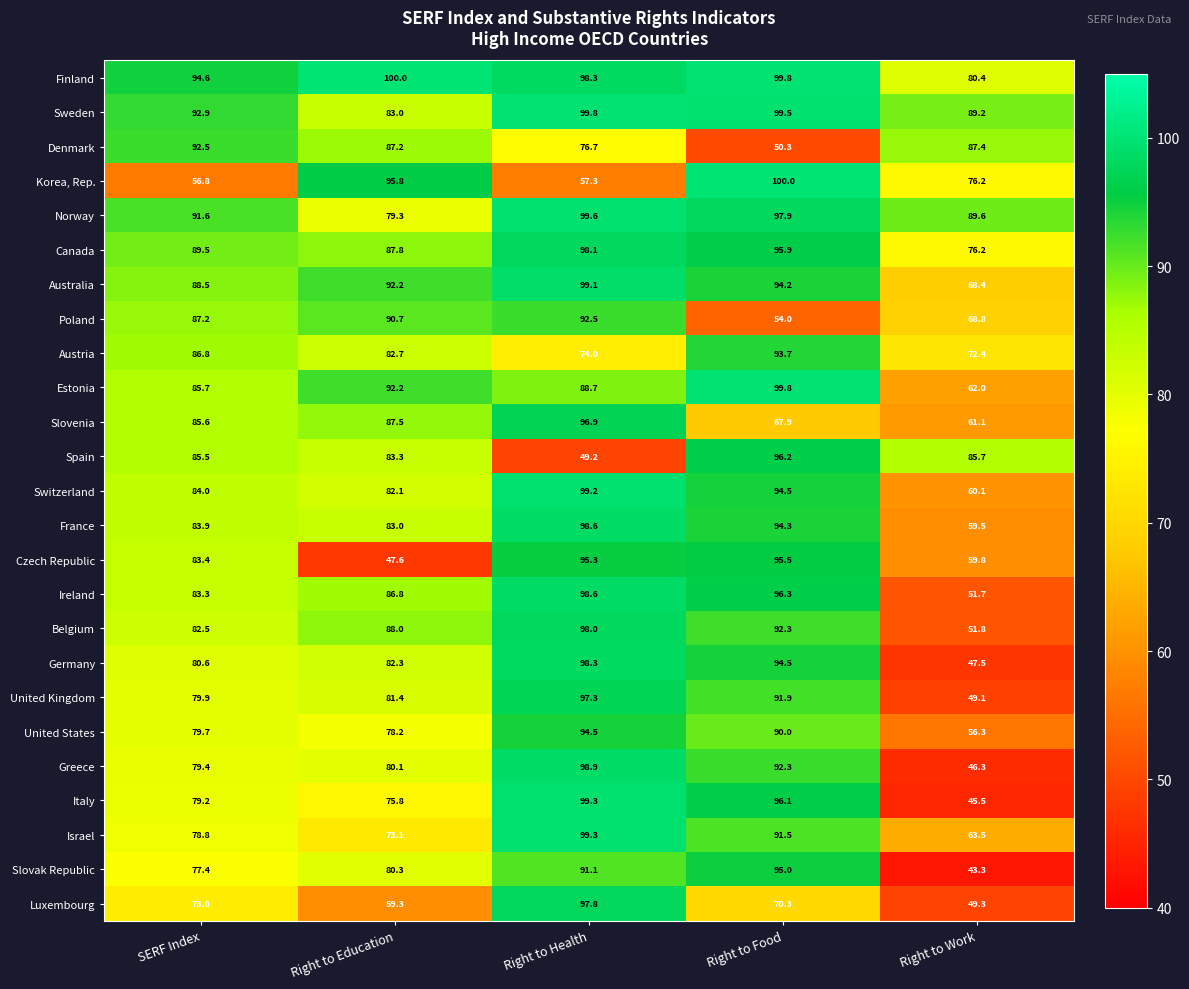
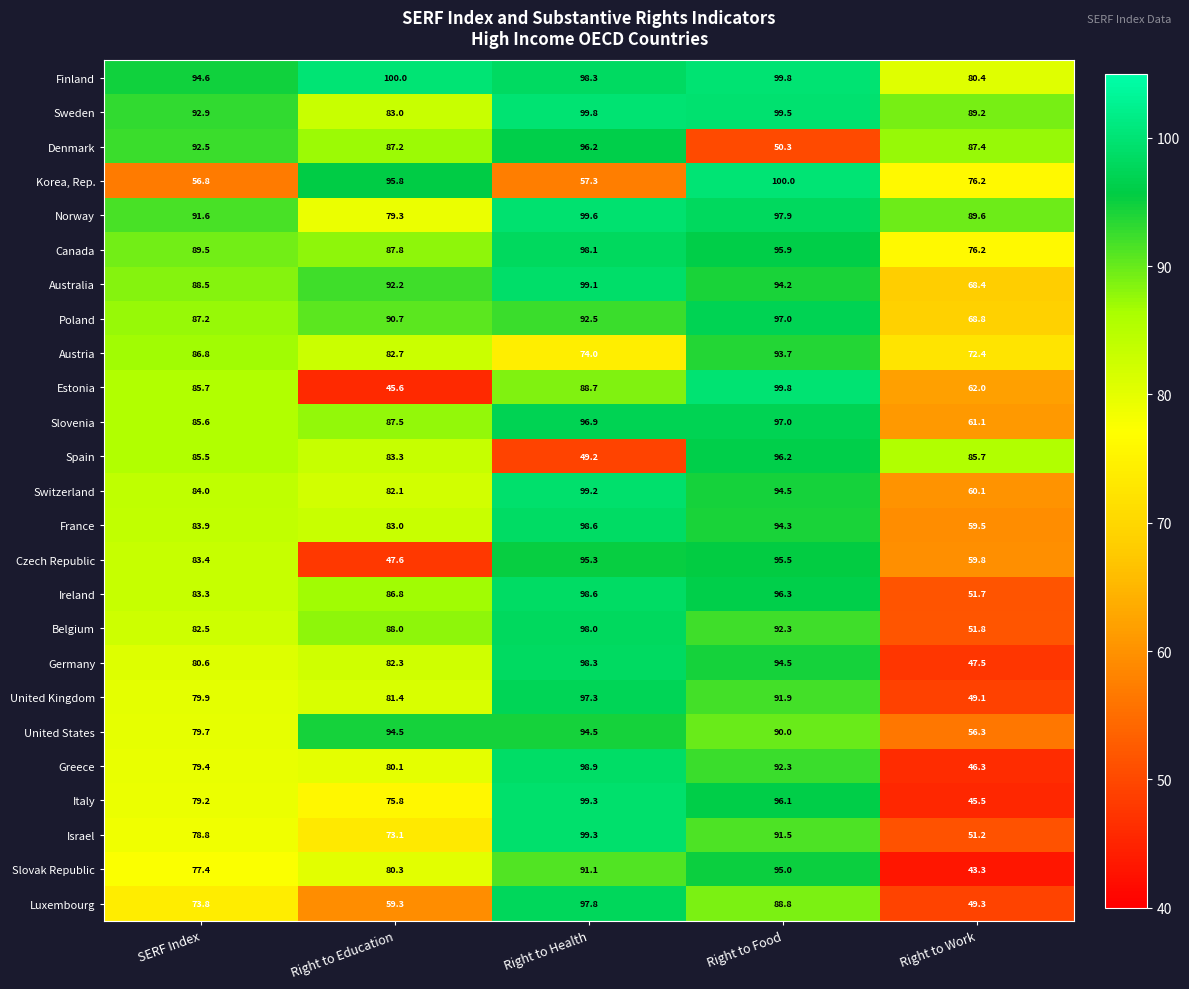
Denmark, Right to Health: 76.7 -> 96.2
Poland, Right to Food: 54.0 -> 97.0
Estonia, Right to Education: 92.2 -> 45.6
Slovenia, Right to Food: 67.9 -> 97.0
United States, Right to Education: 78.2 -> 94.5
Israel, Right to Work: 63.5 -> 51.2
Luxembourg, Right to Food: 70.3 -> 88.8
